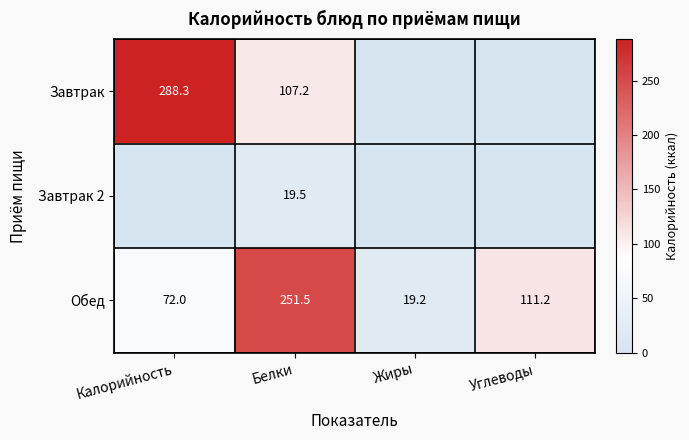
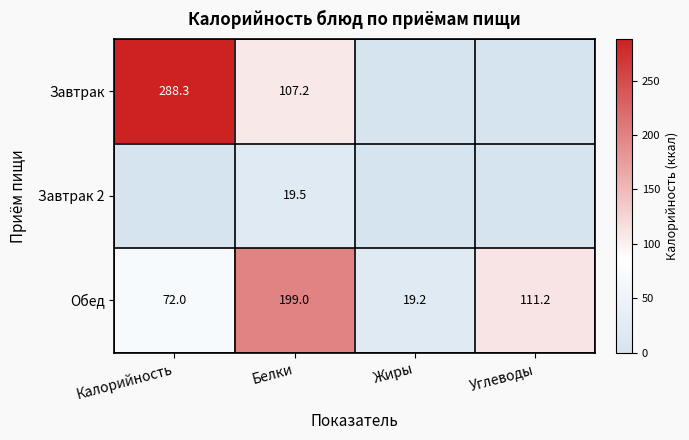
Обед, Белки: 251.5 -> 199.0
